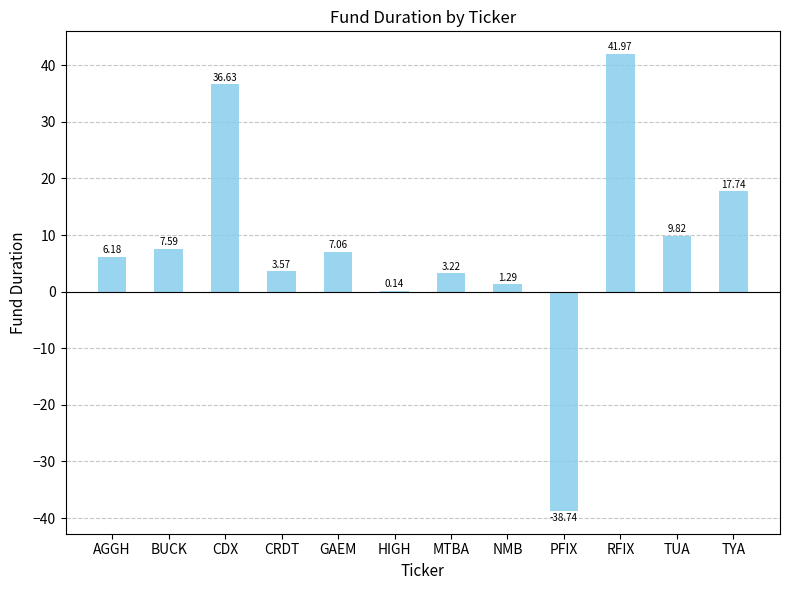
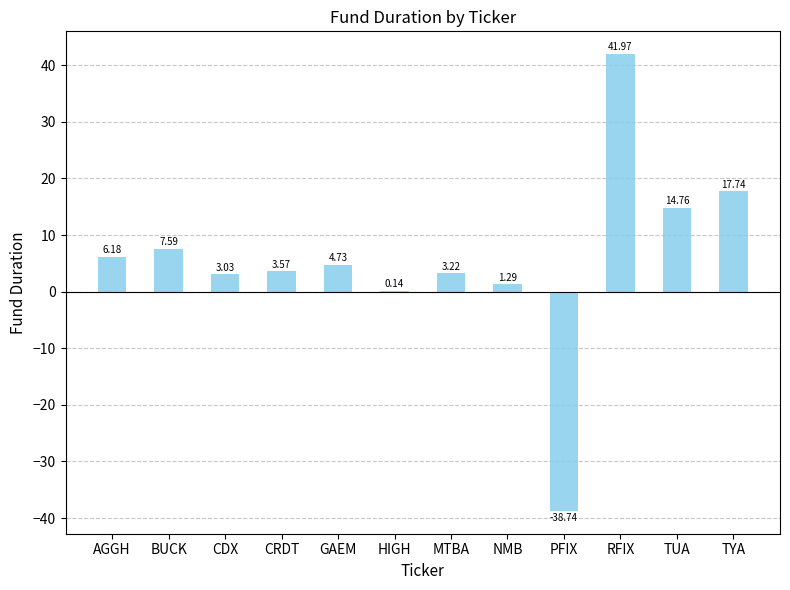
CDX: 36.63 -> 3.03
GAEM: 7.06 -> 4.73
TUA: 9.82 -> 14.76
